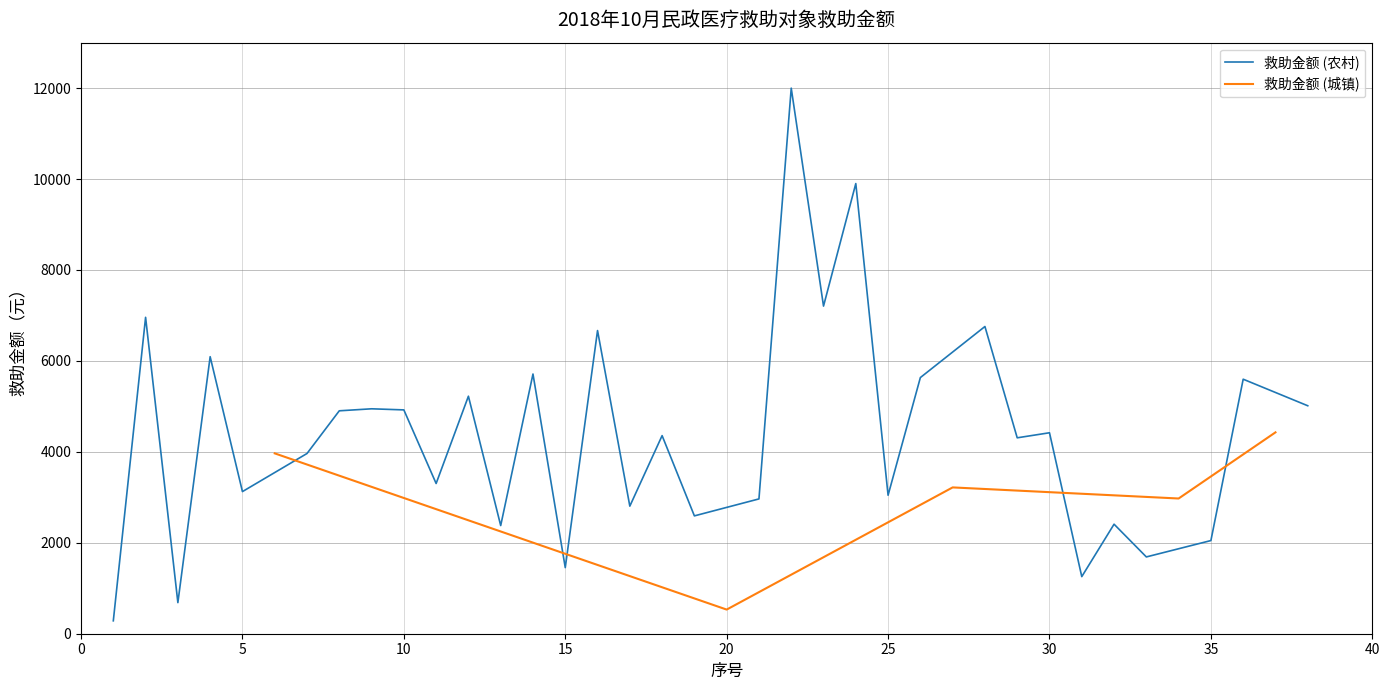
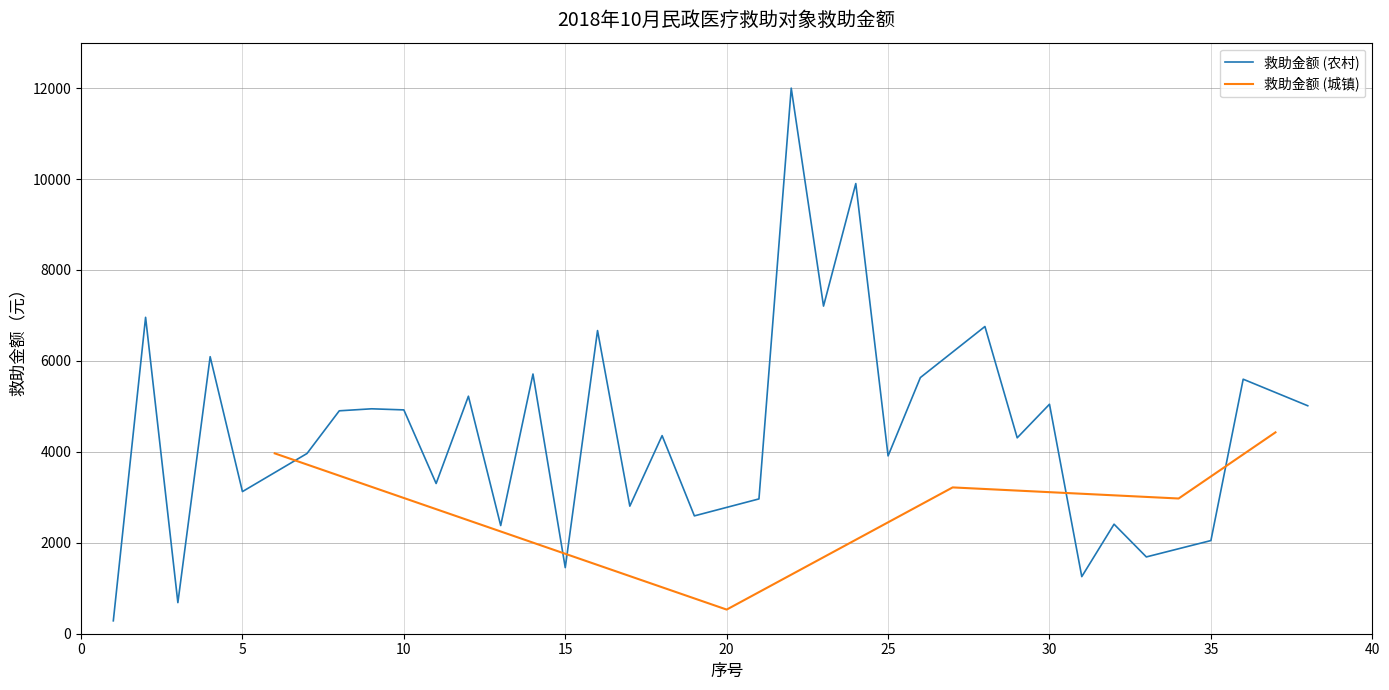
救助金额 (农村), 25: 3000 -> 3900
救助金额 (农村), 30: 4400 -> 5000
